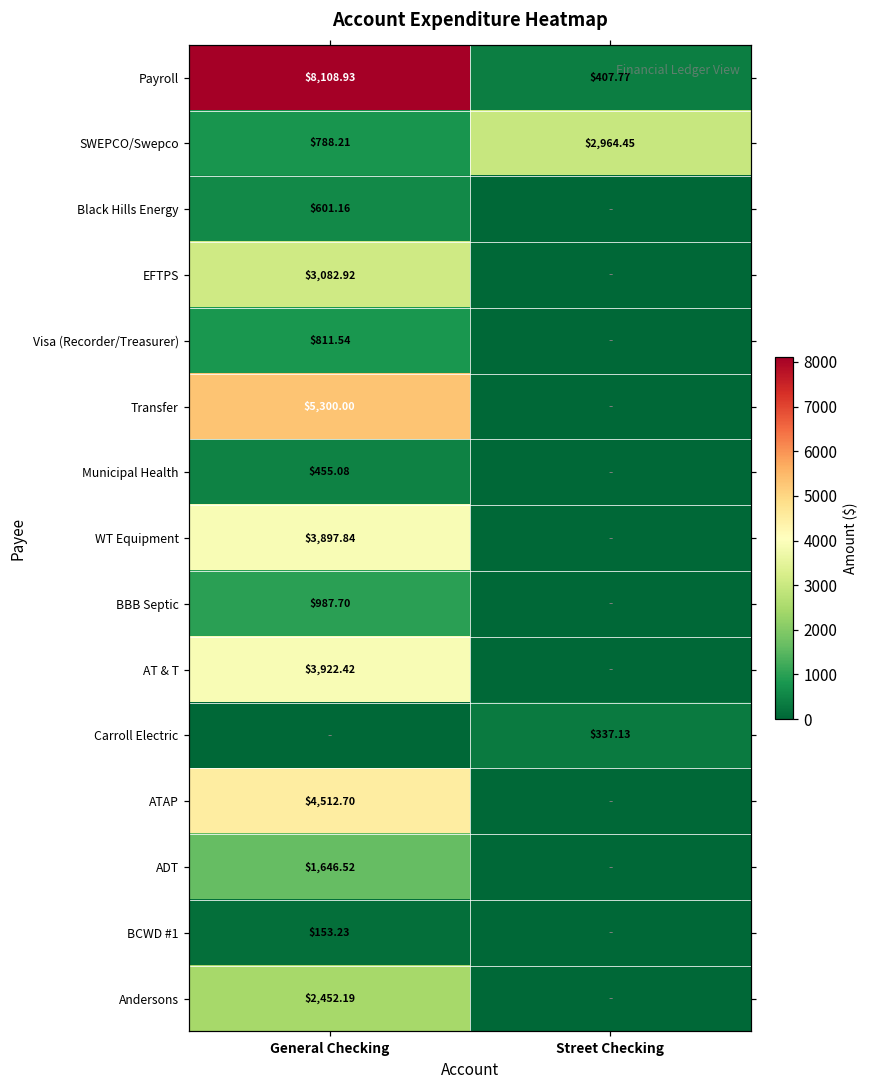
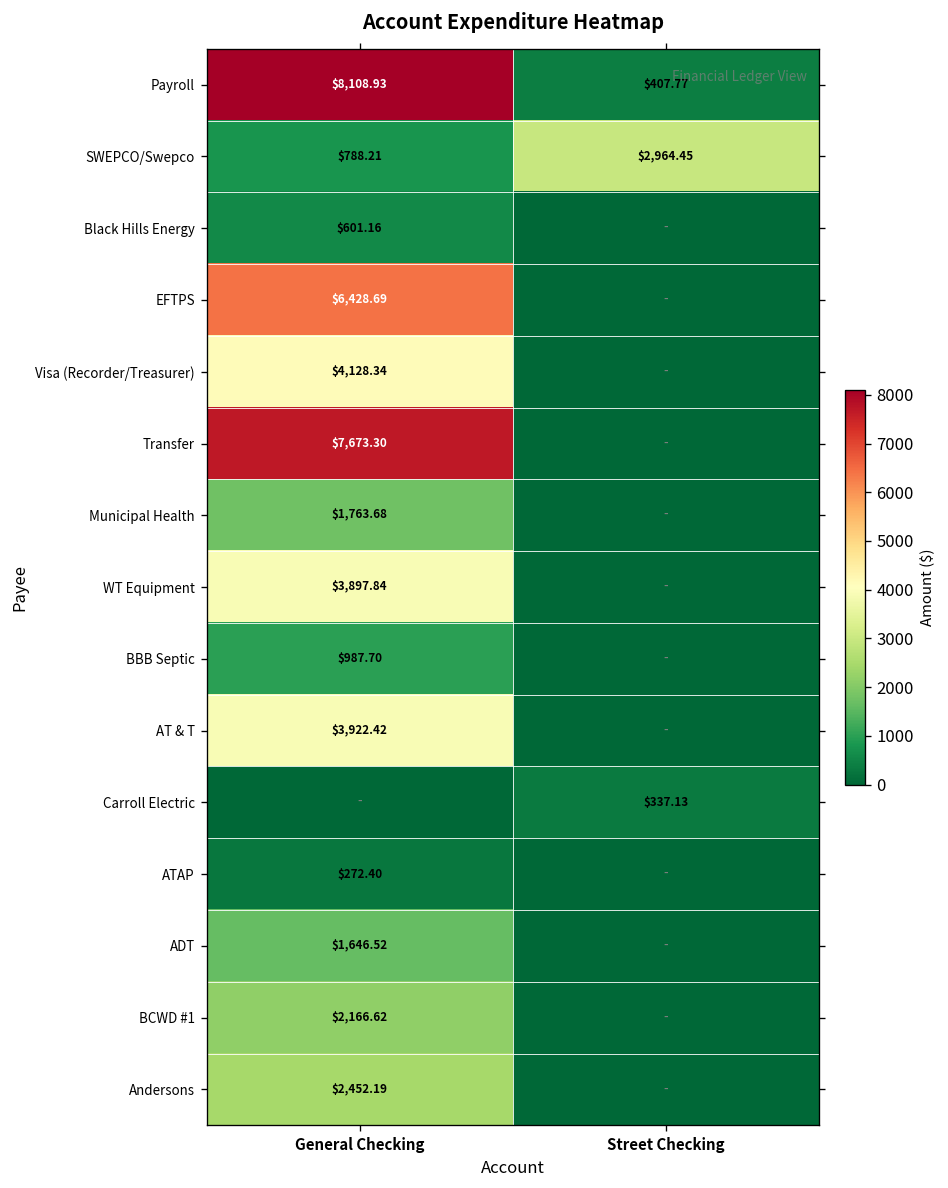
EFTPS, General Checking: $3,082.92 -> $6,428.69
Visa (Recorder/Treasurer), General Checking: $811.54 -> $4,128.34
Transfer, General Checking: $5,300.00 -> $7,673.30
Municipal Health, General Checking: $455.08 -> $1,763.68
ATAP, General Checking: $4,512.70 -> $272.40
BCWD #1, General Checking: $153.23 -> $2,166.62
